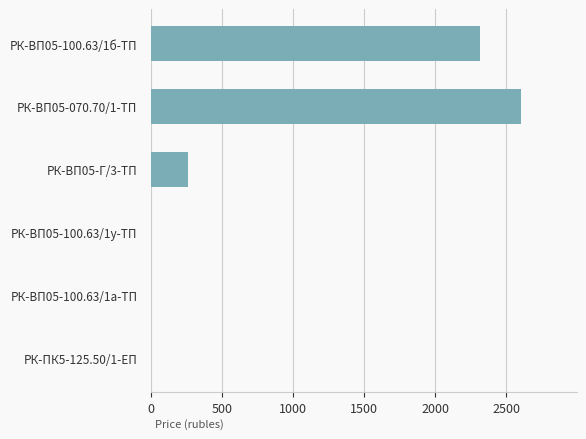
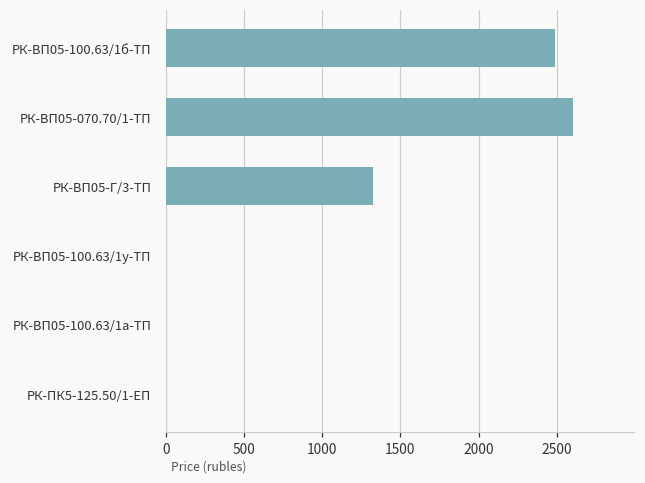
РК-ВП05-100.63/1б-ТП: 2310 -> 2490
РК-ВП05-Г/3-ТП: 260 -> 1330
